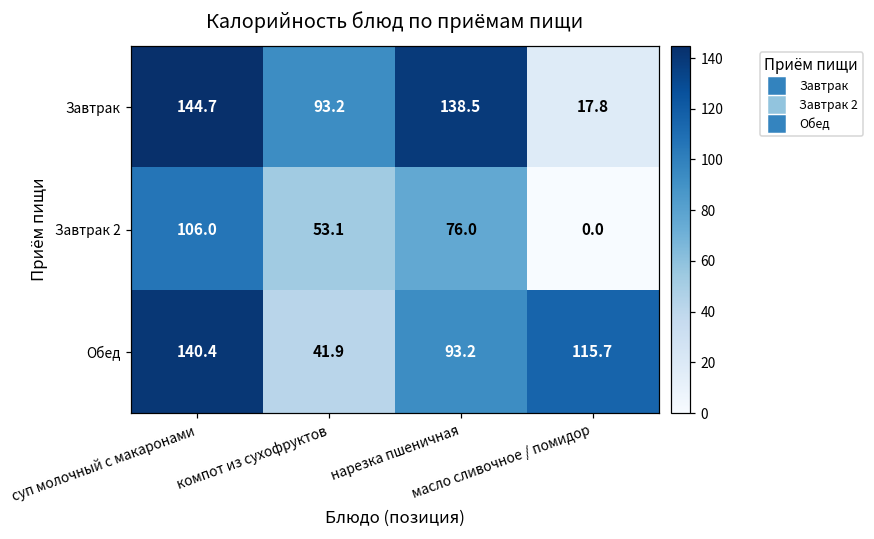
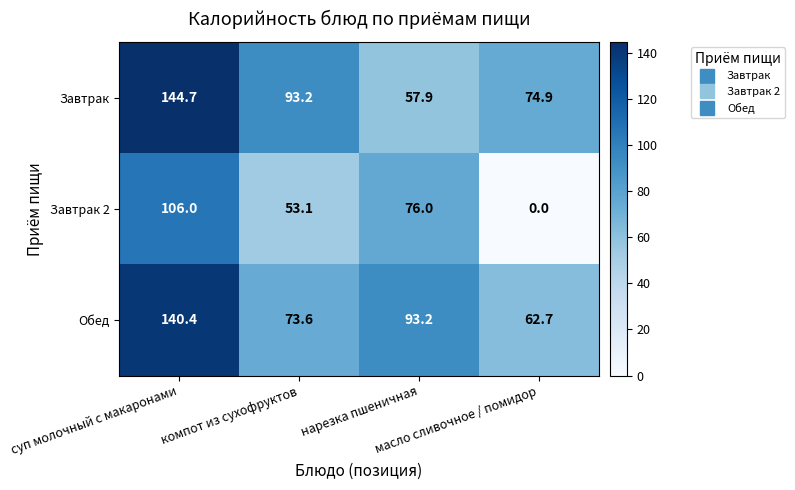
Завтрак, нарезка пшеничная: 138.5 -> 57.9
Завтрак, масло сливочное / помидор: 17.8 -> 74.9
Обед, компот из сухофруктов: 41.9 -> 73.6
Обед, масло сливочное / помидор: 115.7 -> 62.7
